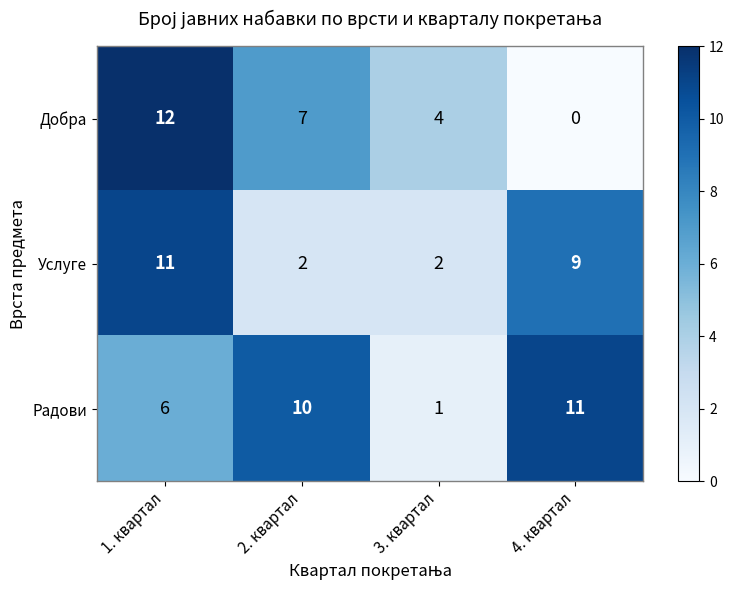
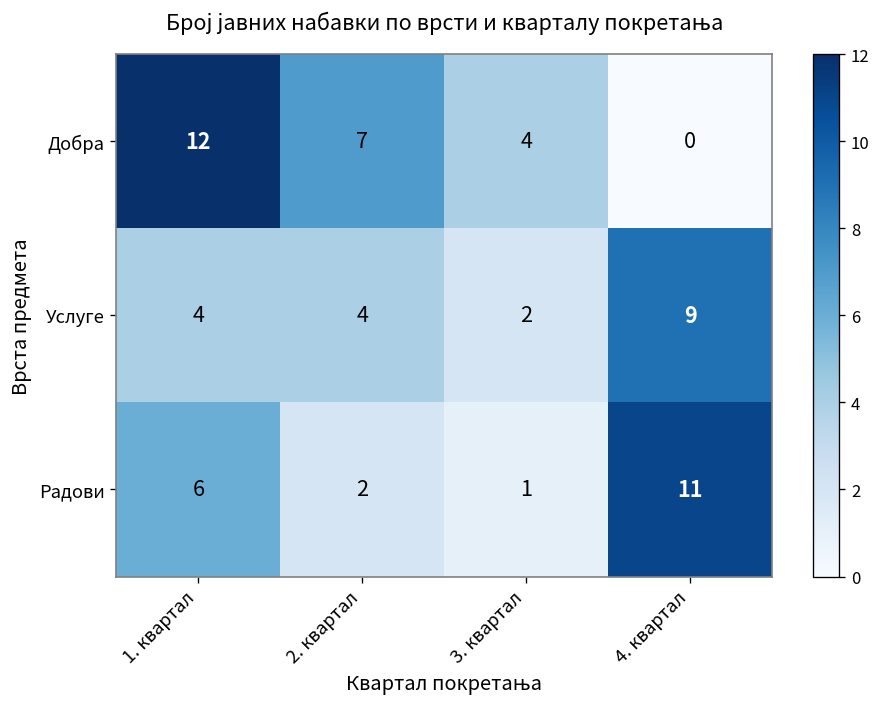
Услуге, 1. квартал: 11 -> 4
Услуге, 2. квартал: 2 -> 4
Радови, 2. квартал: 10 -> 2
